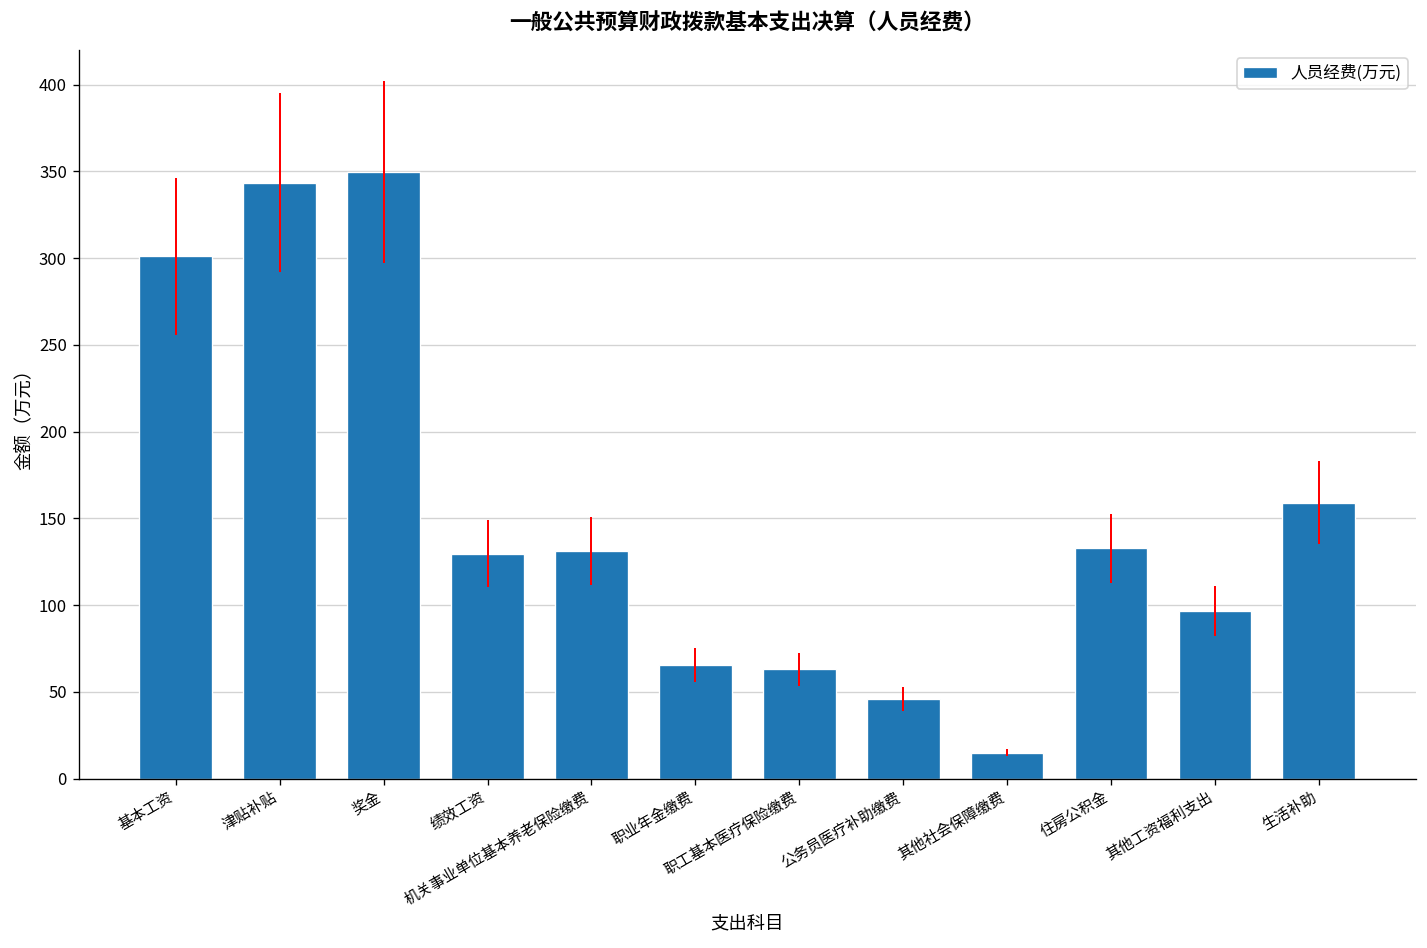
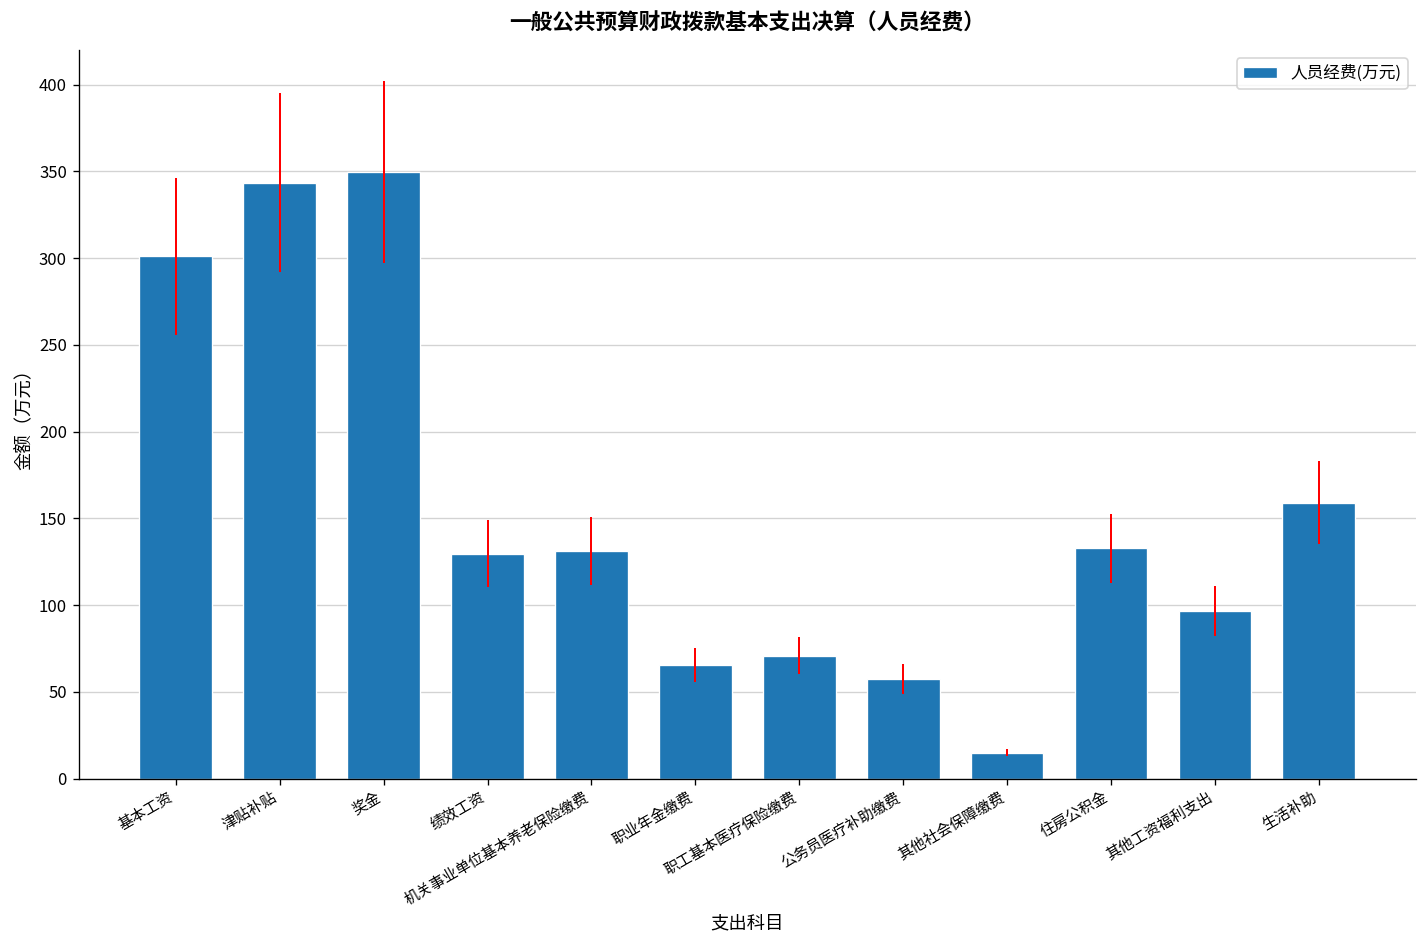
职工基本医疗保险缴费: 63 -> 71
公务员医疗补助缴费: 46 -> 57
